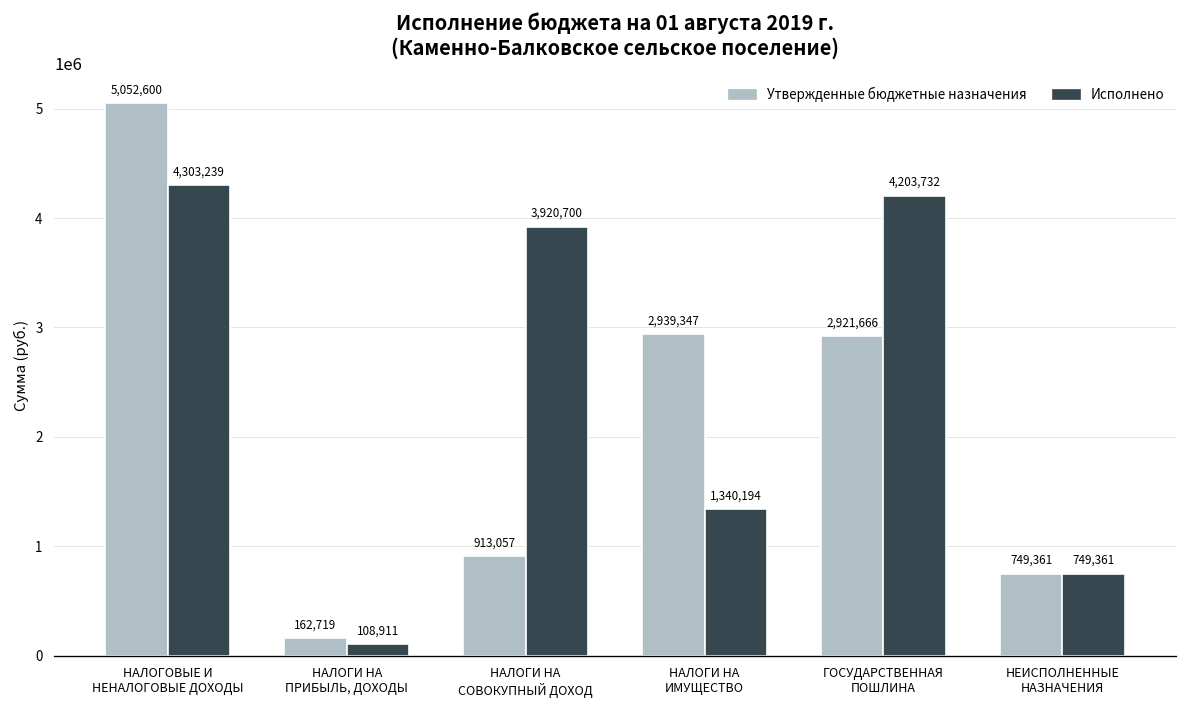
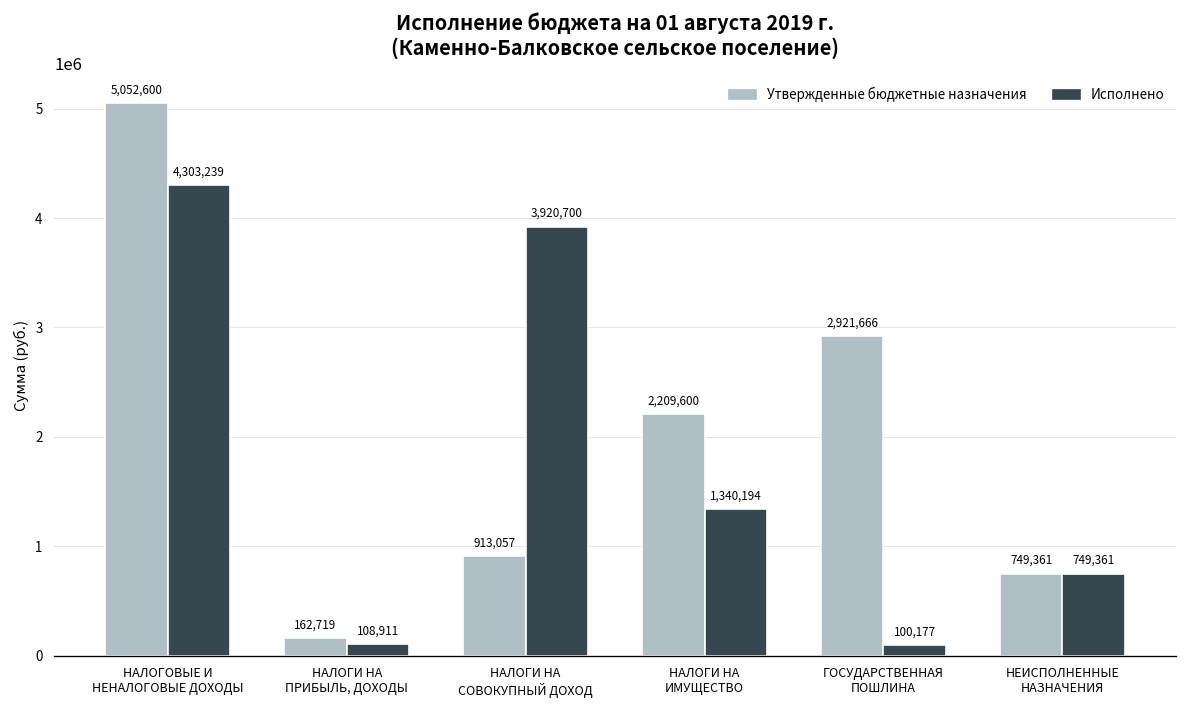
Утвержденные бюджетные назначения, НАЛОГИ НА ИМУЩЕСТВО: 2,939,347 -> 2,209,600
Исполнено, ГОСУДАРСТВЕННАЯ ПОШЛИНА: 4,203,732 -> 100,177
